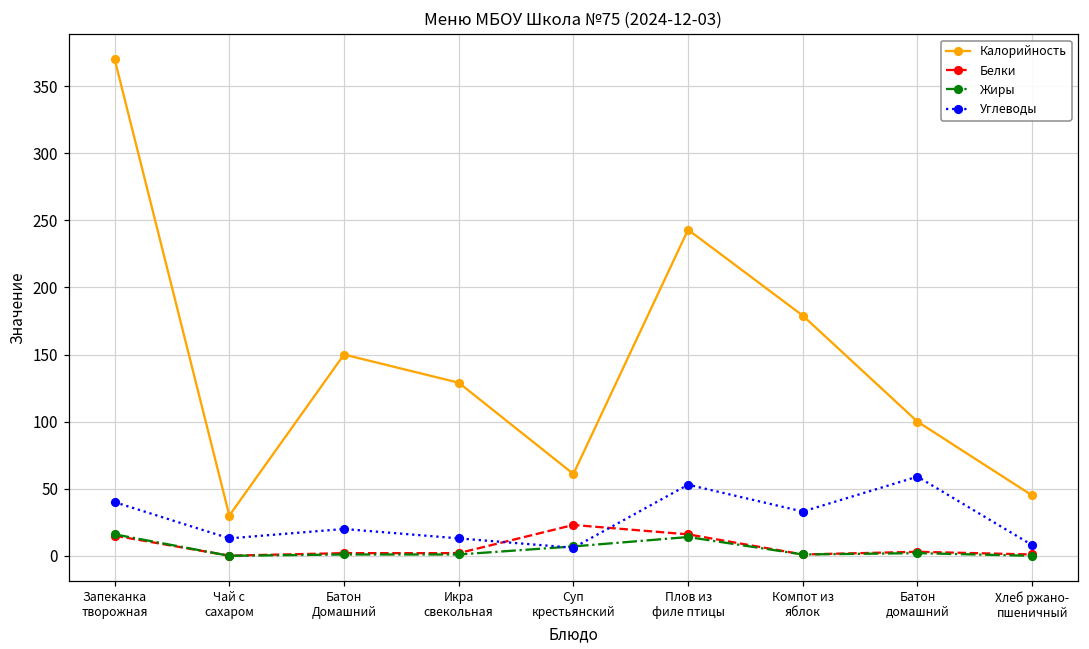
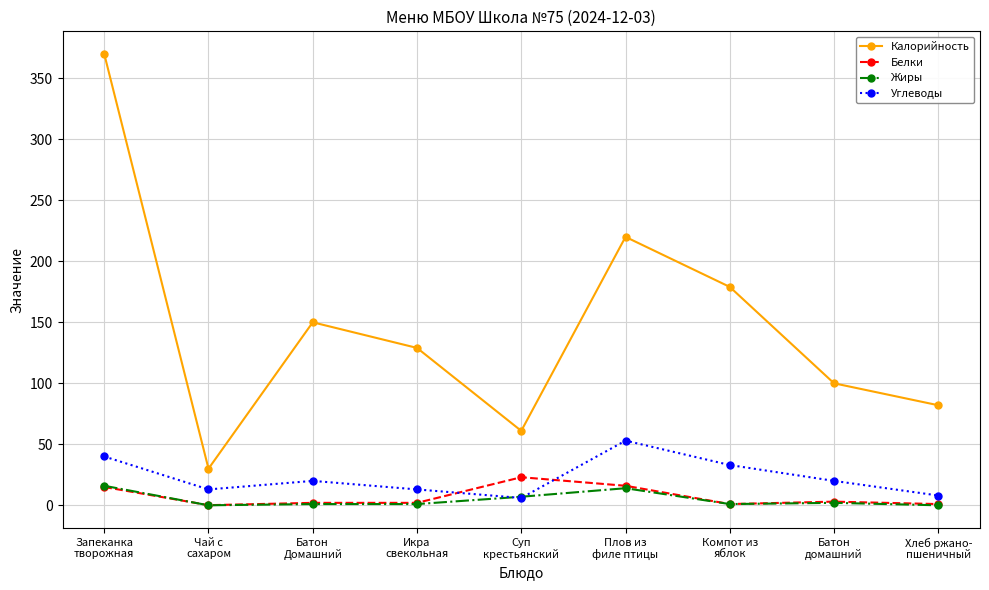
Калорийность, Плов из филе птицы: 243 -> 220
Углеводы, Батон домашний: 59 -> 20
Калорийность, Хлеб ржано- пшеничный: 45 -> 82
